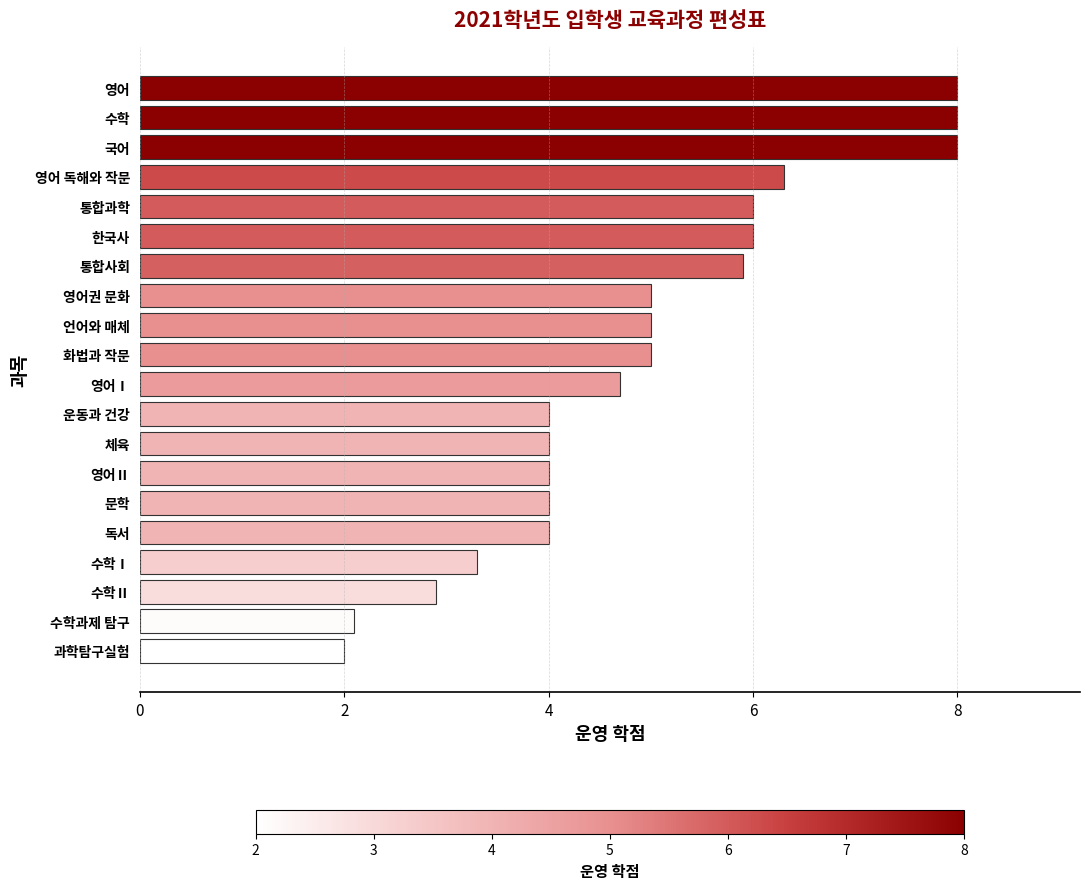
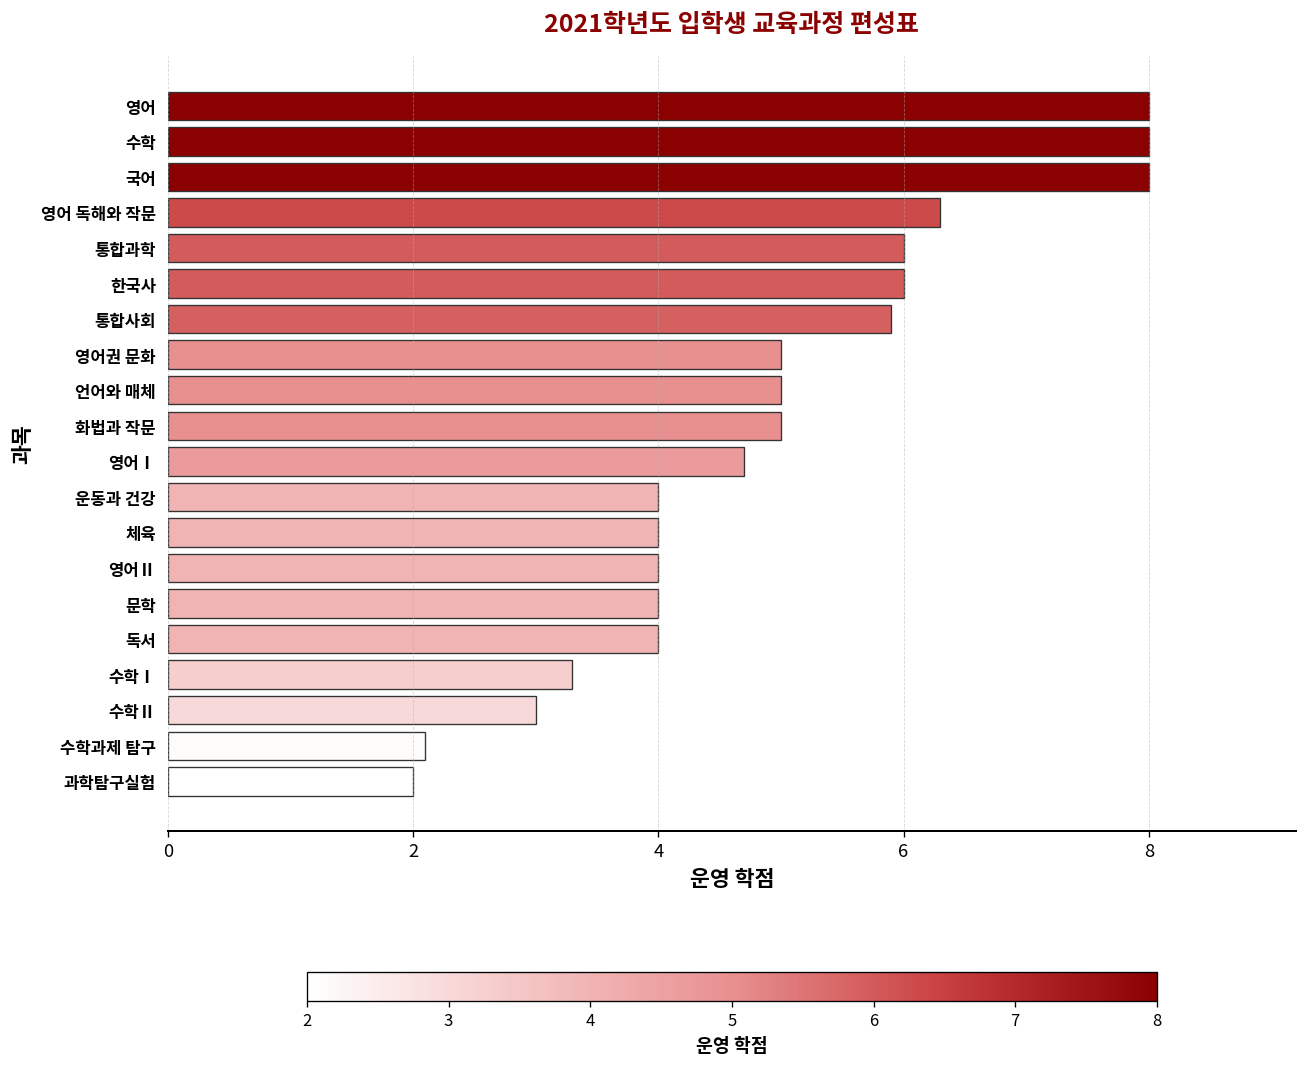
수학Ⅱ: 2.9 -> 3.0
